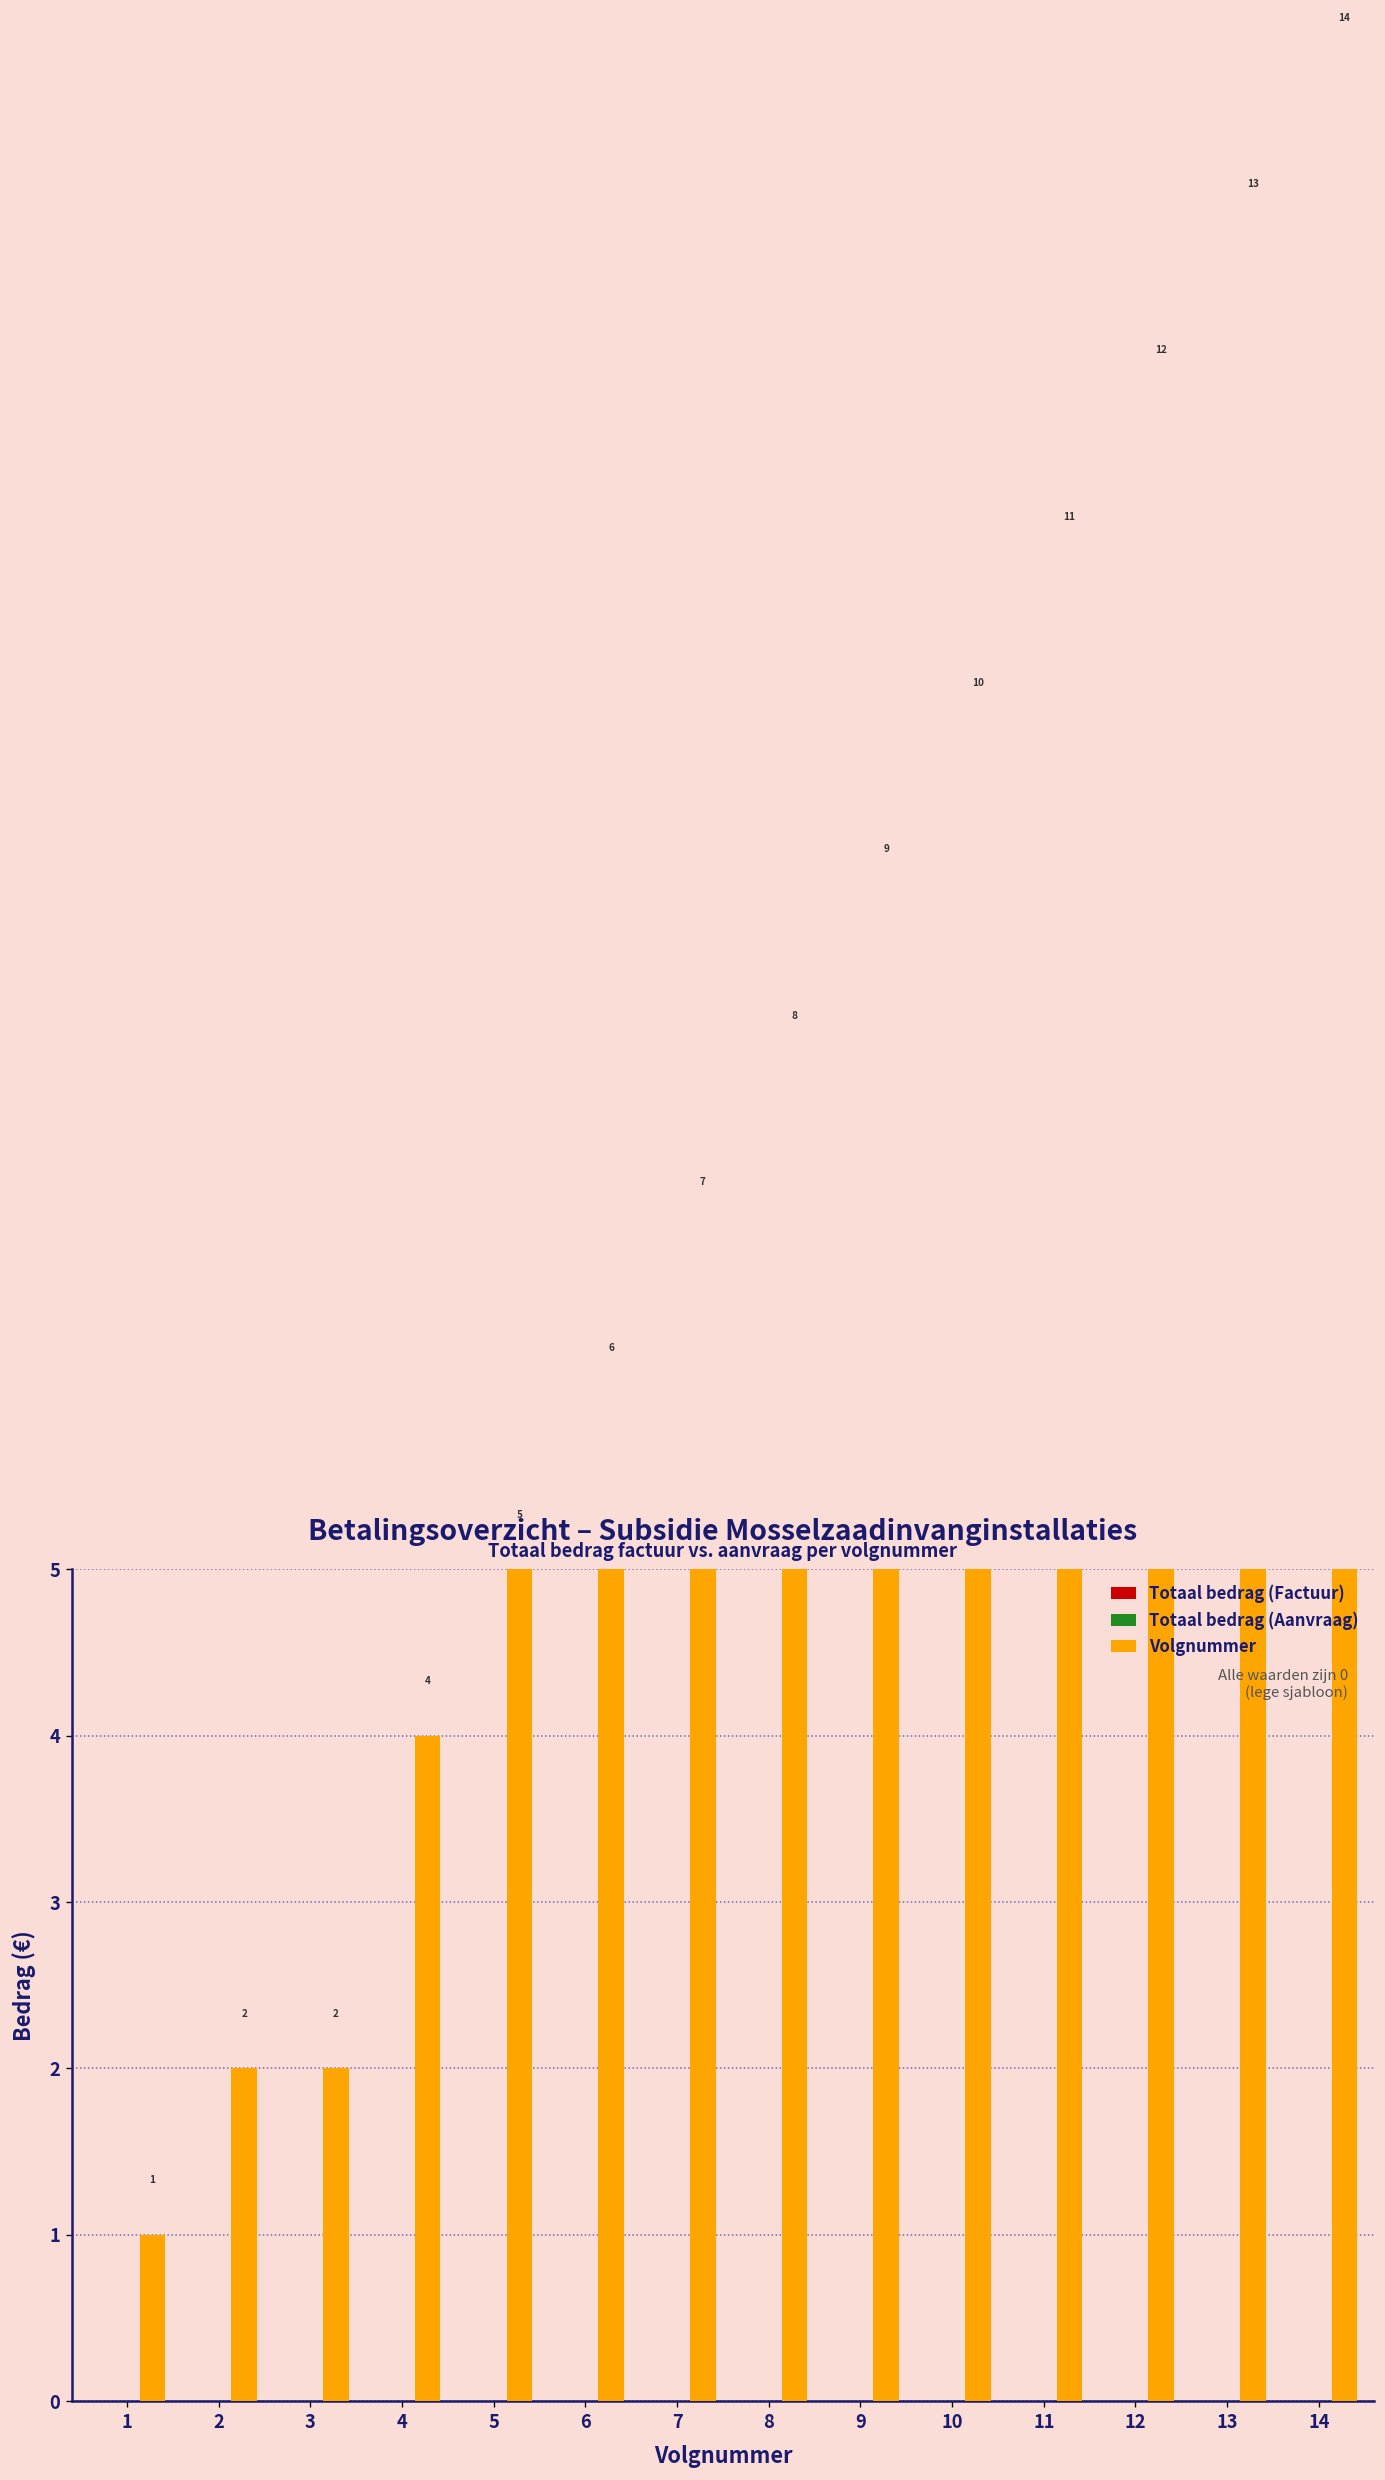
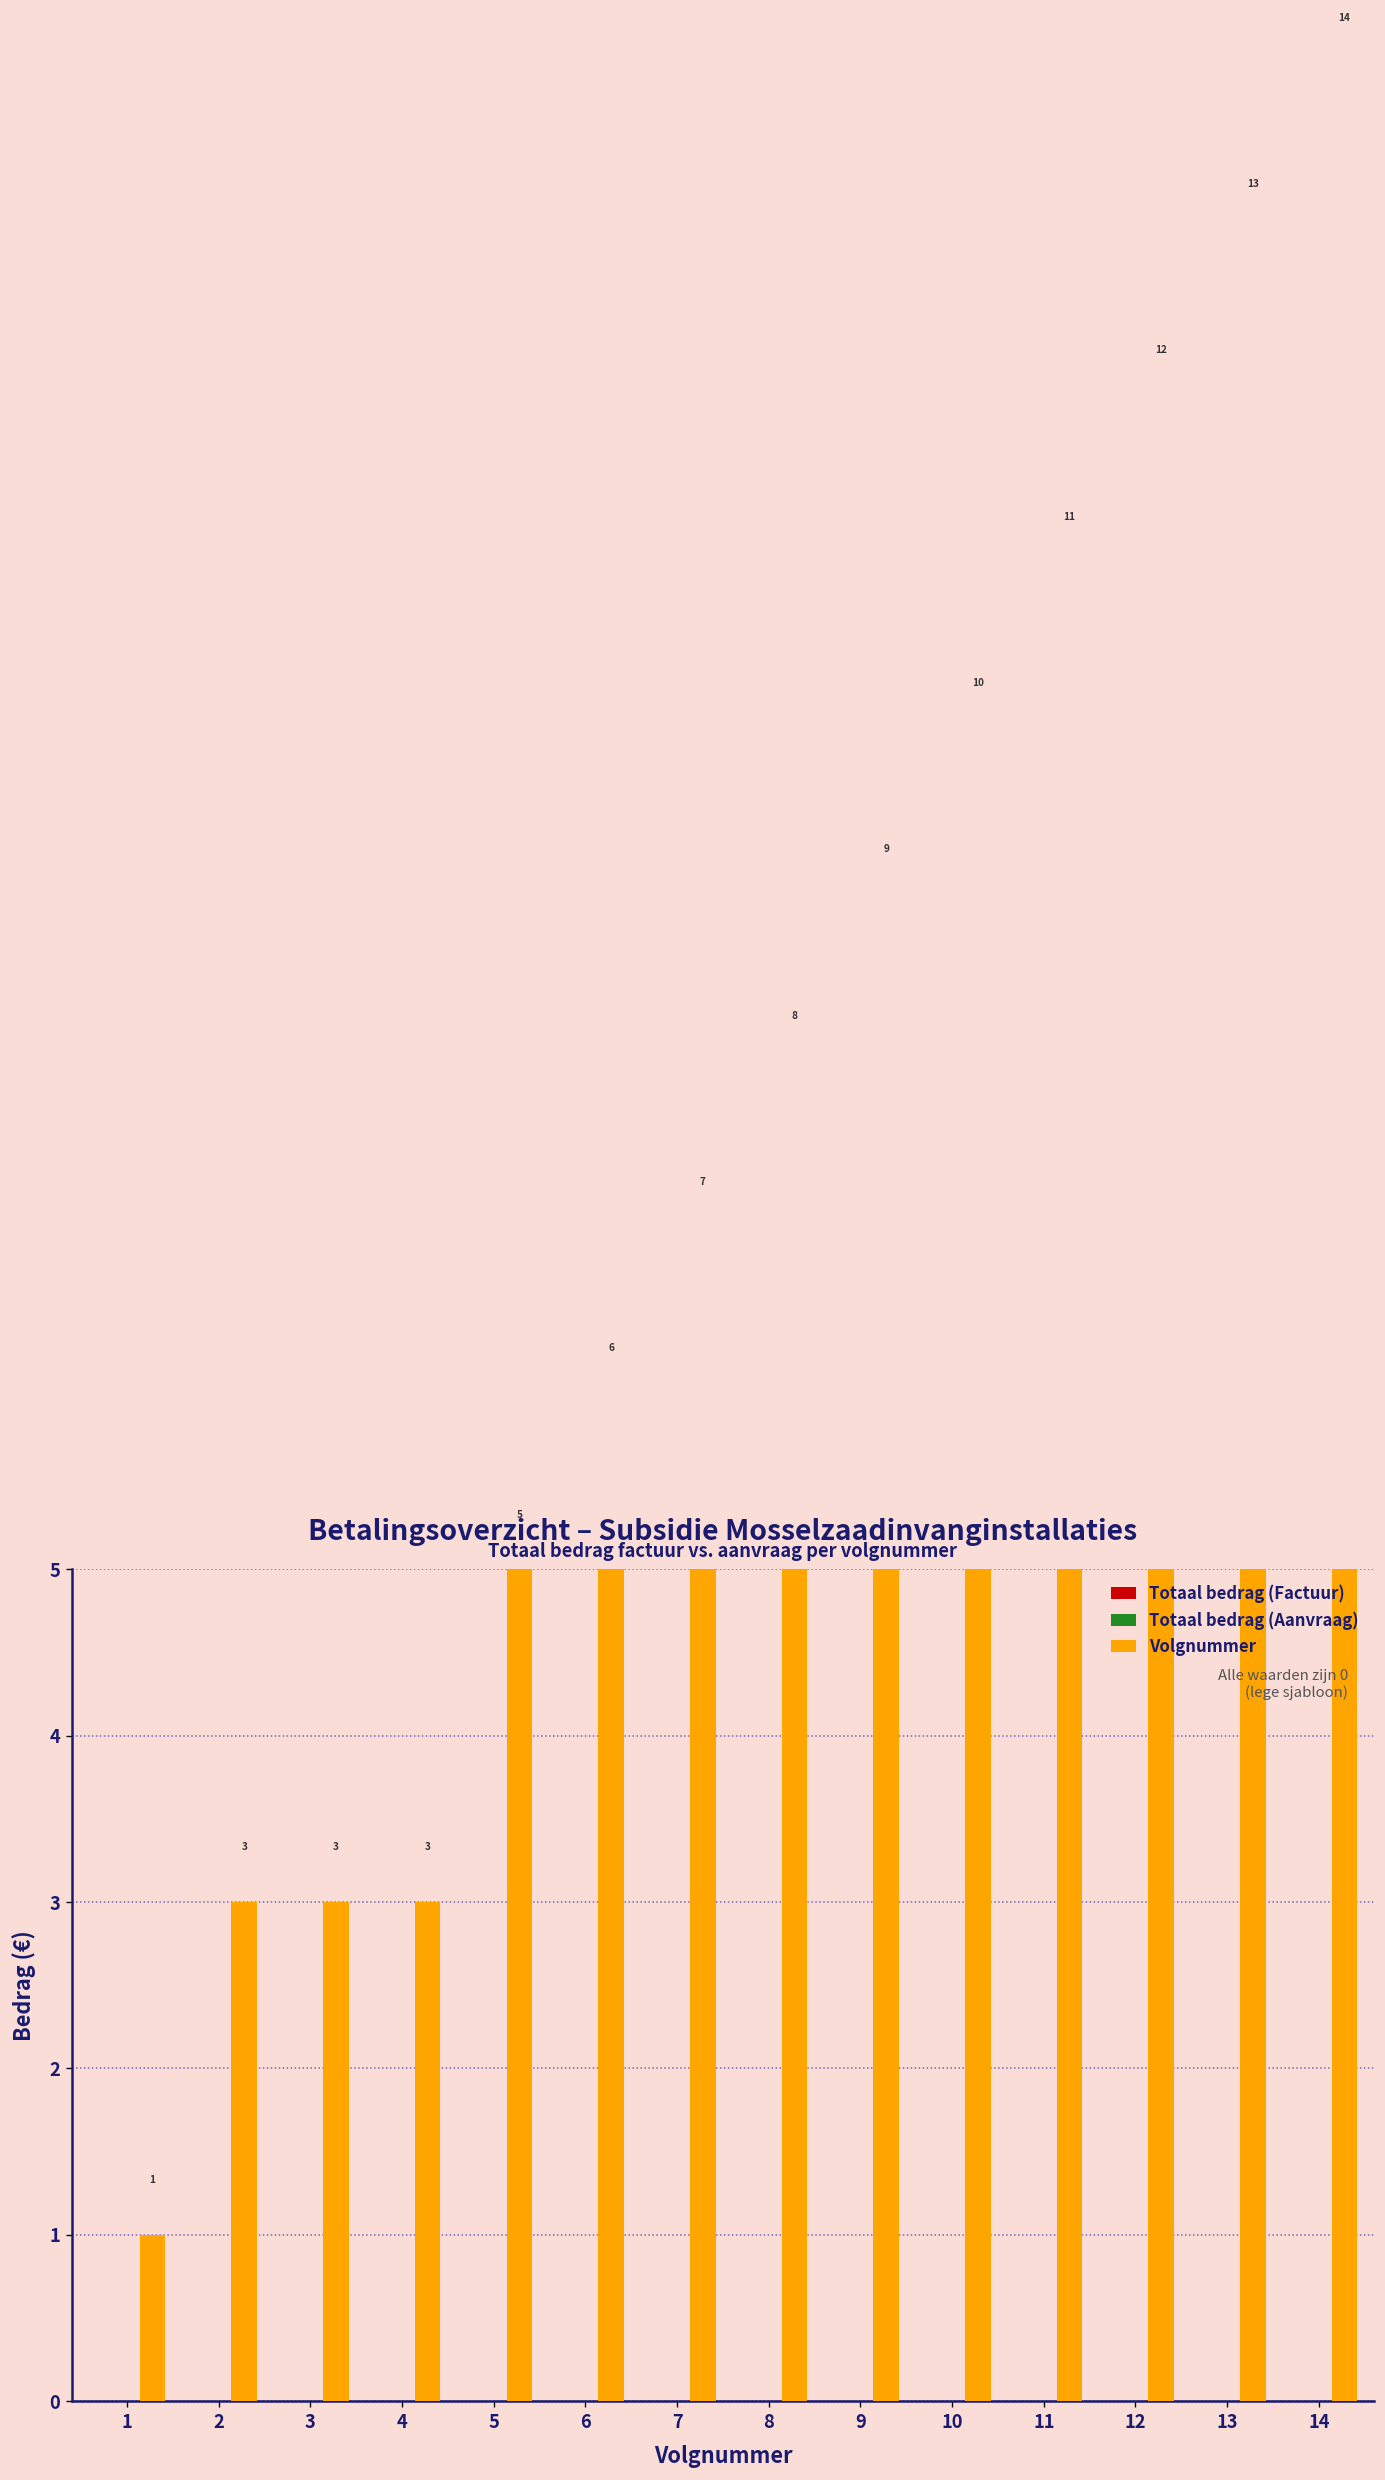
Volgnummer, 2: 2 -> 3
Volgnummer, 3: 2 -> 3
Volgnummer, 4: 4 -> 3
